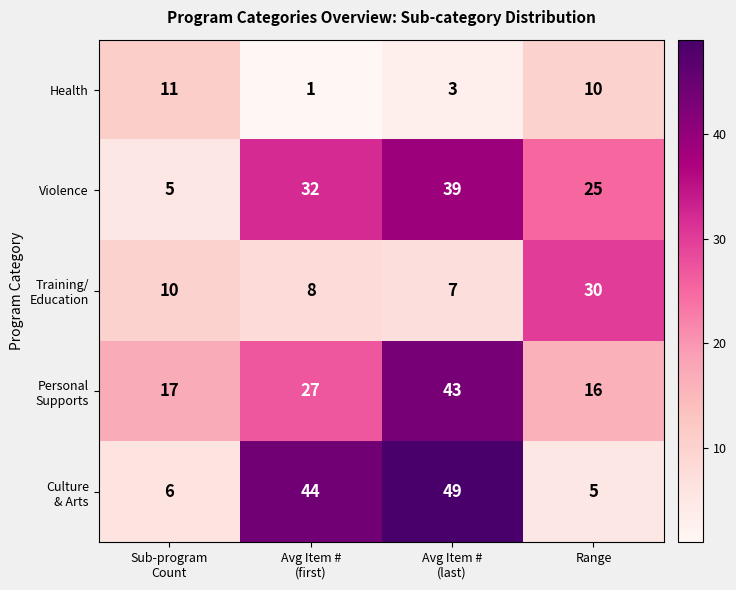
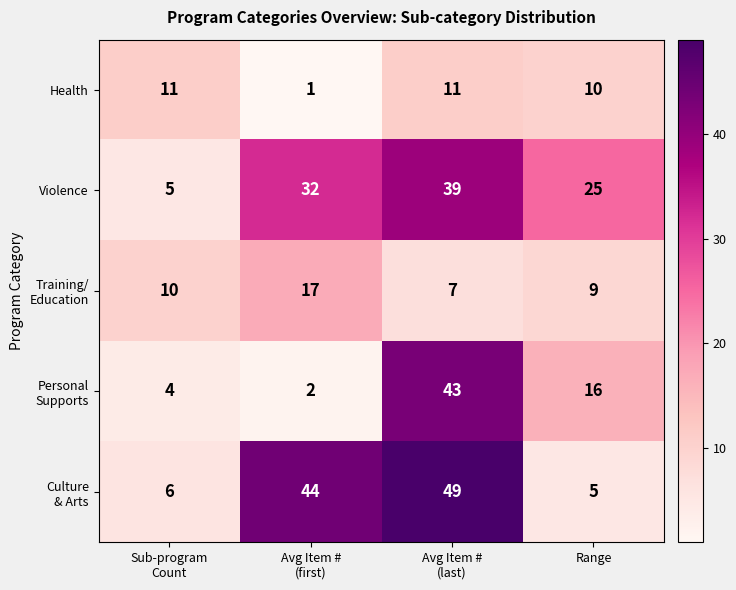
Health, Avg Item # (last): 3 -> 11
Training/ Education, Avg Item # (first): 8 -> 17
Training/ Education, Range: 30 -> 9
Personal Supports, Sub-program Count: 17 -> 4
Personal Supports, Avg Item # (first): 27 -> 2
